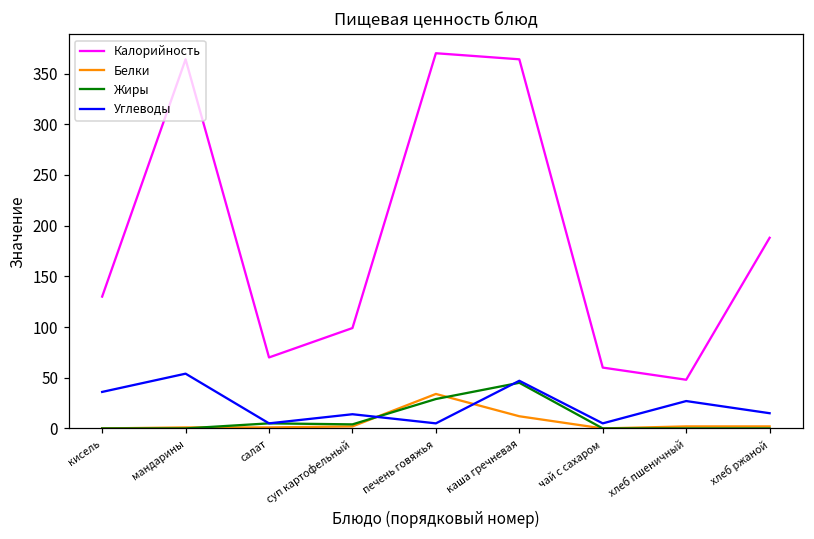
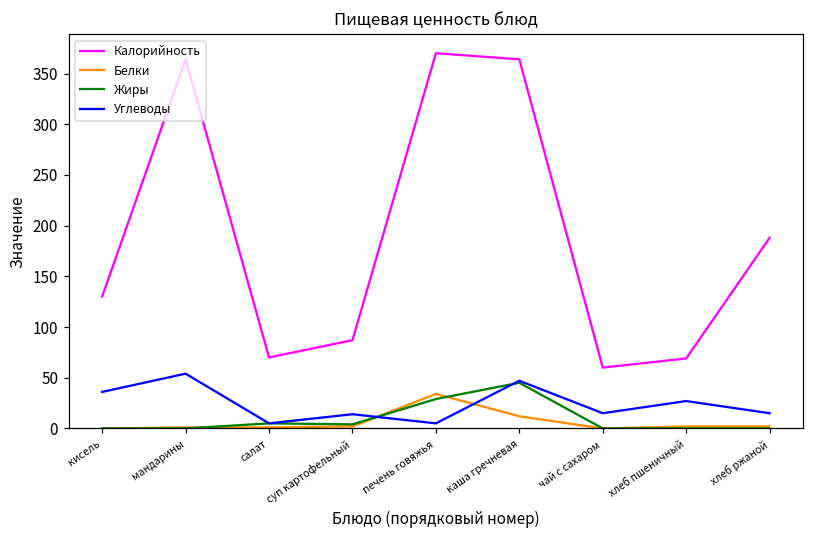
Калорийность, суп картофельный: 100 -> 90
Углеводы, чай с сахаром: 10 -> 20
Калорийность, хлеб пшеничный: 50 -> 70
